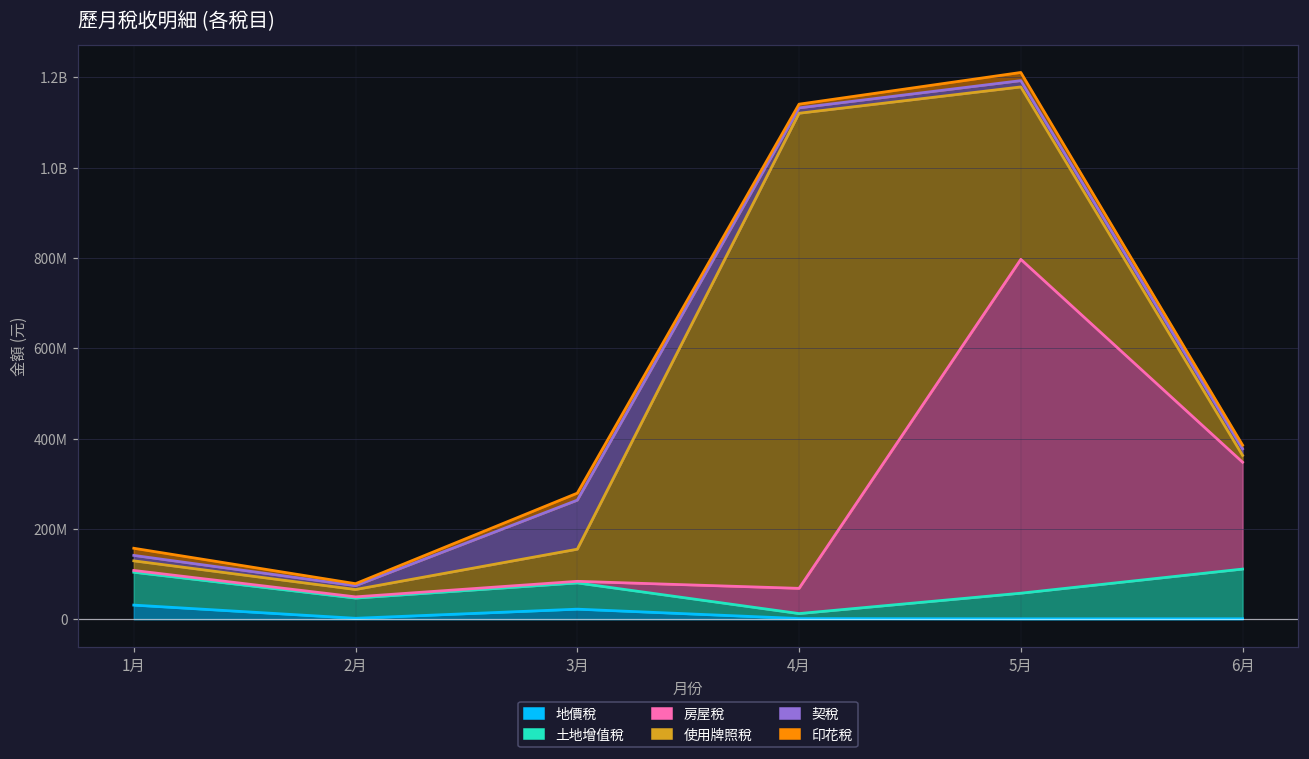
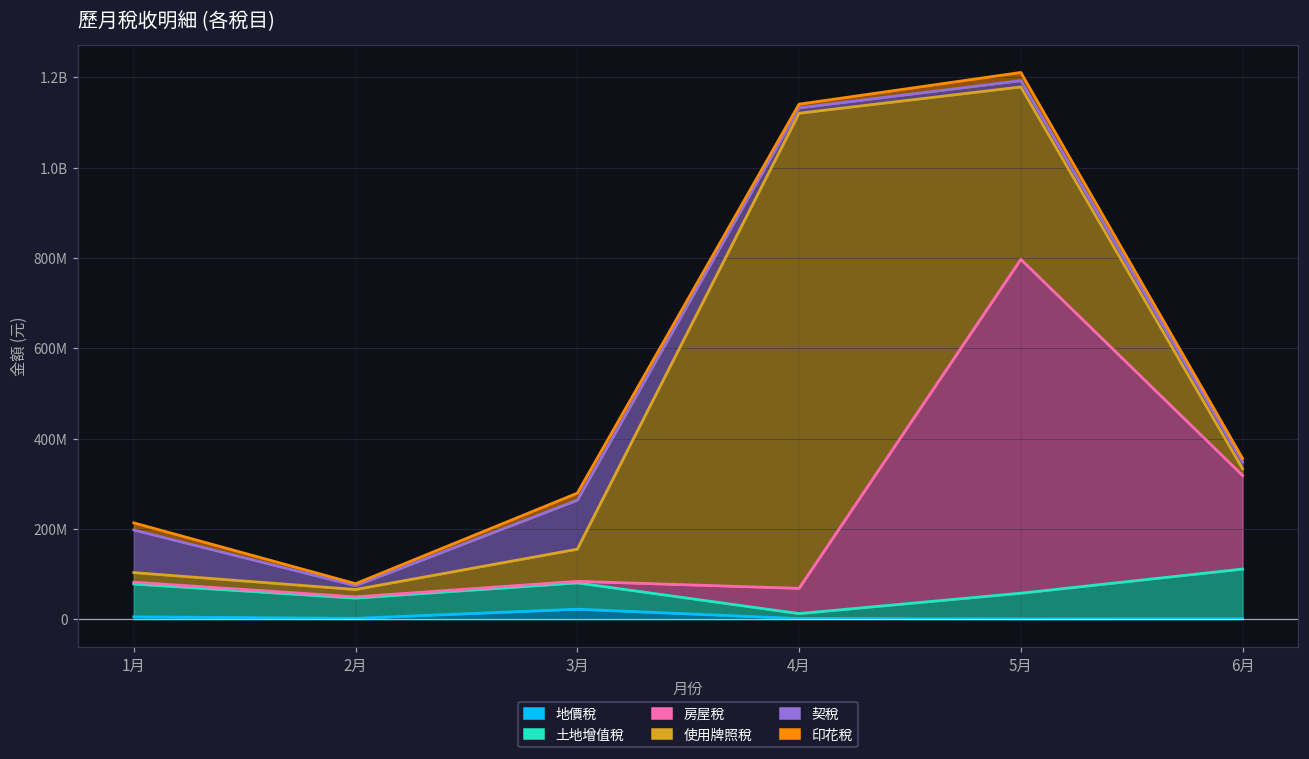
地價稅, 1月: 30000000 -> 10000000
契稅, 1月: 10000000 -> 90000000
房屋稅, 6月: 240000000 -> 210000000
